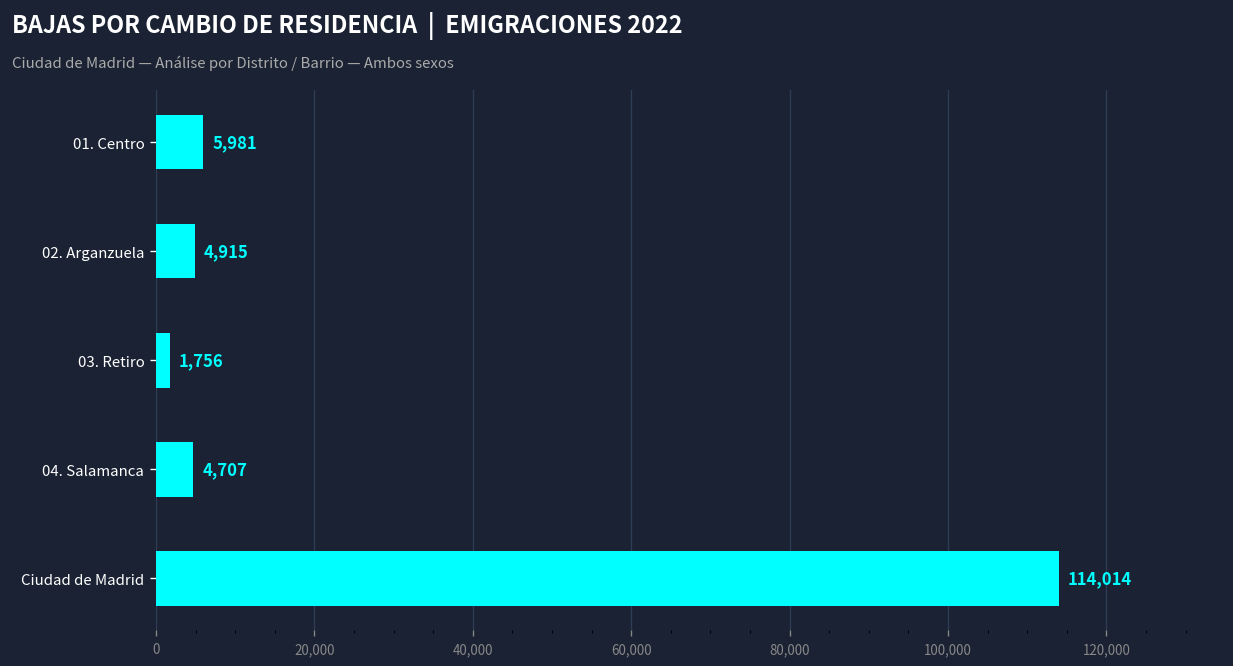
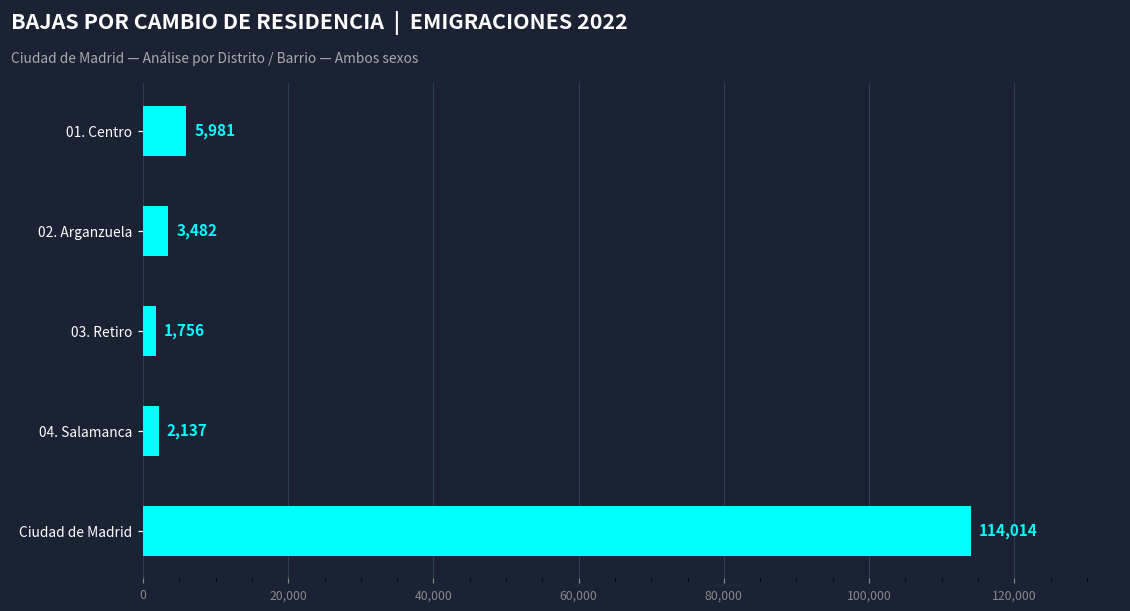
02. Arganzuela: 4,915 -> 3,482
04. Salamanca: 4,707 -> 2,137
